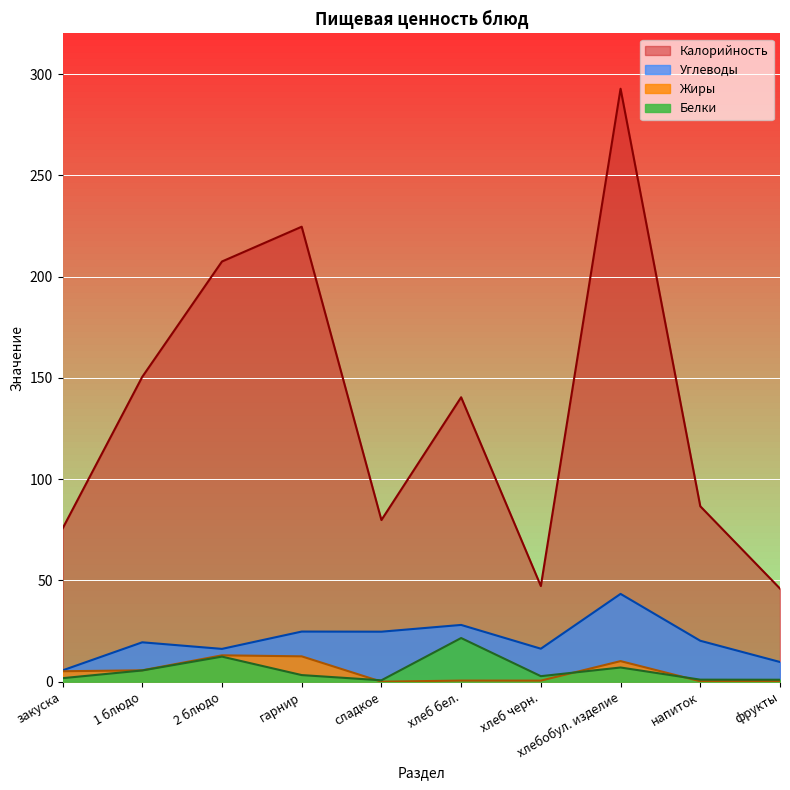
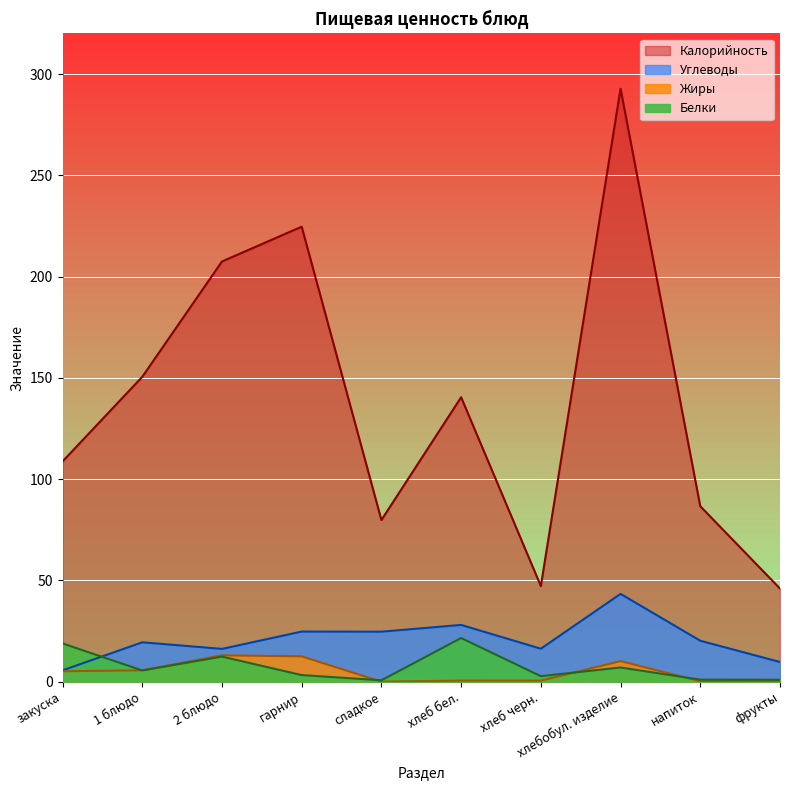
Калорийность, закуска: 76 -> 109
Белки, закуска: 2 -> 19
